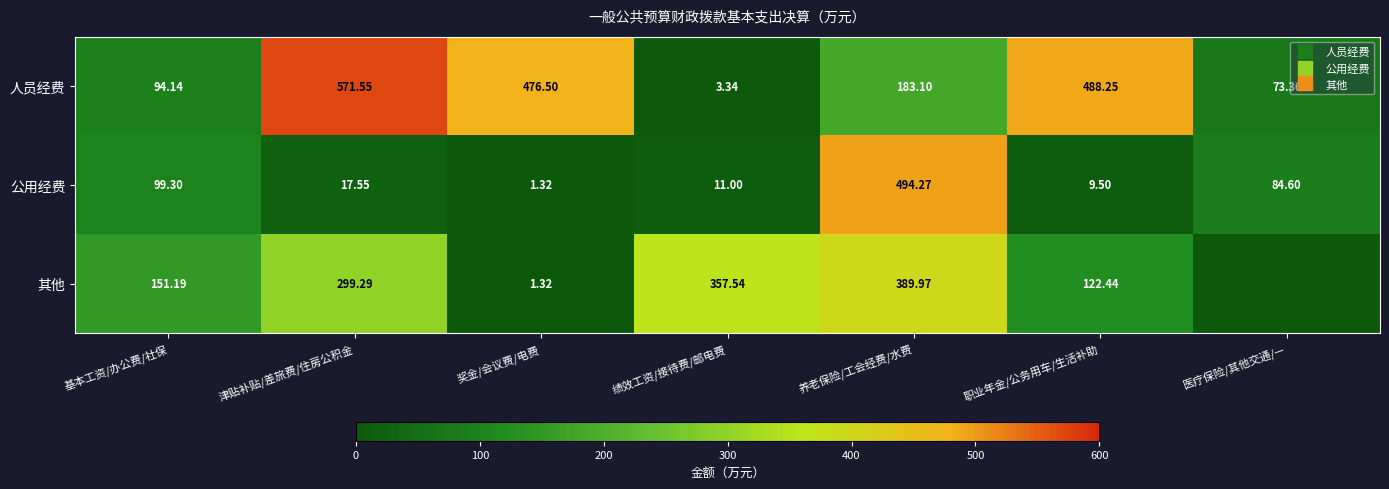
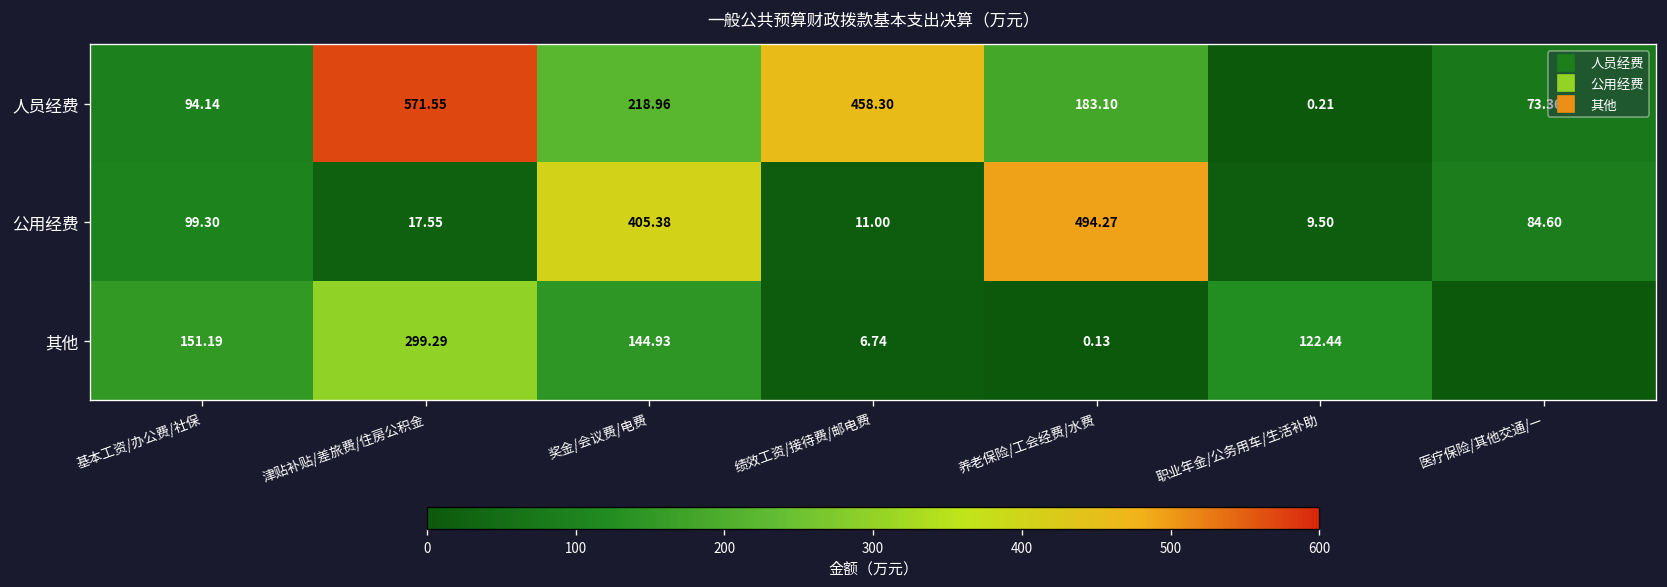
人员经费, 奖金/会议费/电费: 476.50 -> 218.96
人员经费, 绩效工资/接待费/邮电费: 3.34 -> 458.30
人员经费, 职业年金/公务用车/生活补助: 488.25 -> 0.21
公用经费, 奖金/会议费/电费: 1.32 -> 405.38
其他, 奖金/会议费/电费: 1.32 -> 144.93
其他, 绩效工资/接待费/邮电费: 357.54 -> 6.74
其他, 养老保险/工会经费/水费: 389.97 -> 0.13
